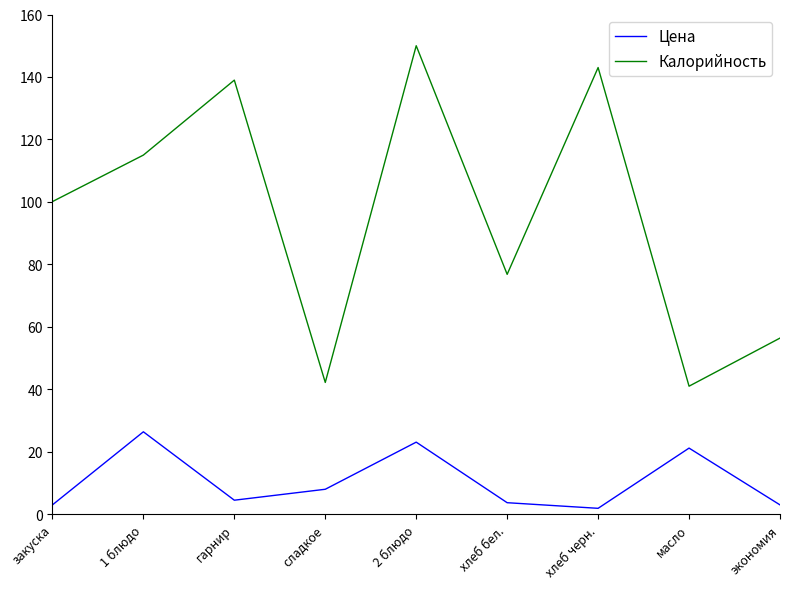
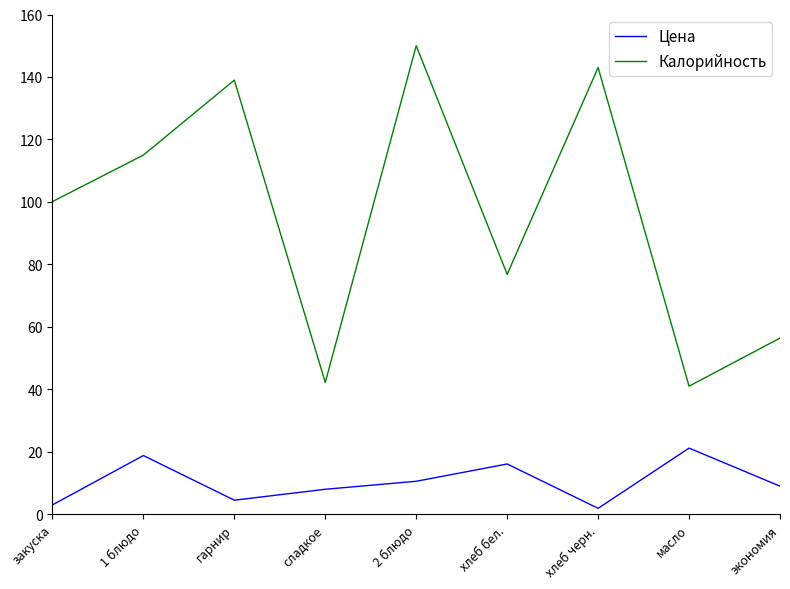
Цена, 1 блюдо: 26 -> 19
Цена, 2 блюдо: 23 -> 11
Цена, хлеб бел.: 4 -> 16
Цена, экономия: 3 -> 9
